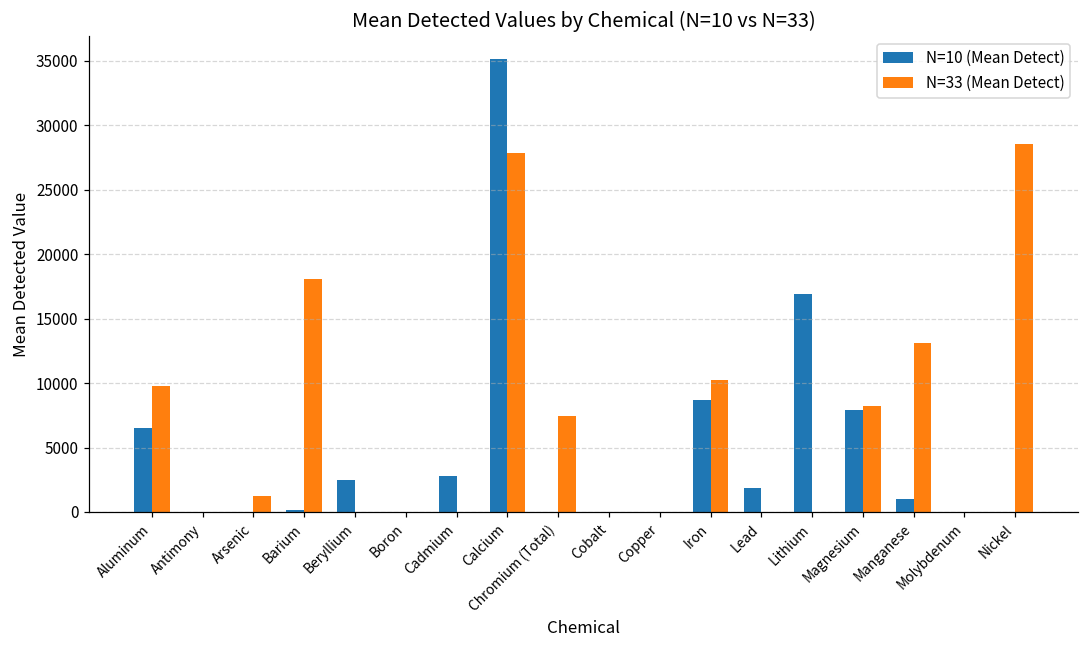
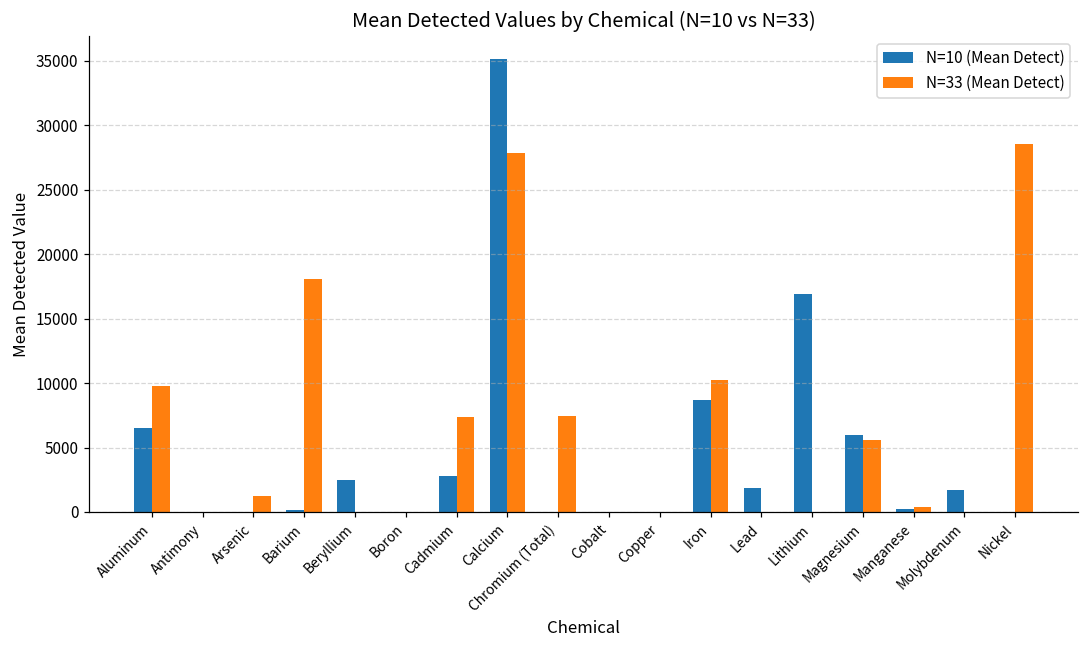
N=33 (Mean Detect), Cadmium: 0 -> 7300
N=10 (Mean Detect), Magnesium: 7900 -> 6000
N=33 (Mean Detect), Magnesium: 8200 -> 5600
N=10 (Mean Detect), Manganese: 1000 -> 200
N=33 (Mean Detect), Manganese: 13100 -> 400
N=10 (Mean Detect), Molybdenum: 0 -> 1700
